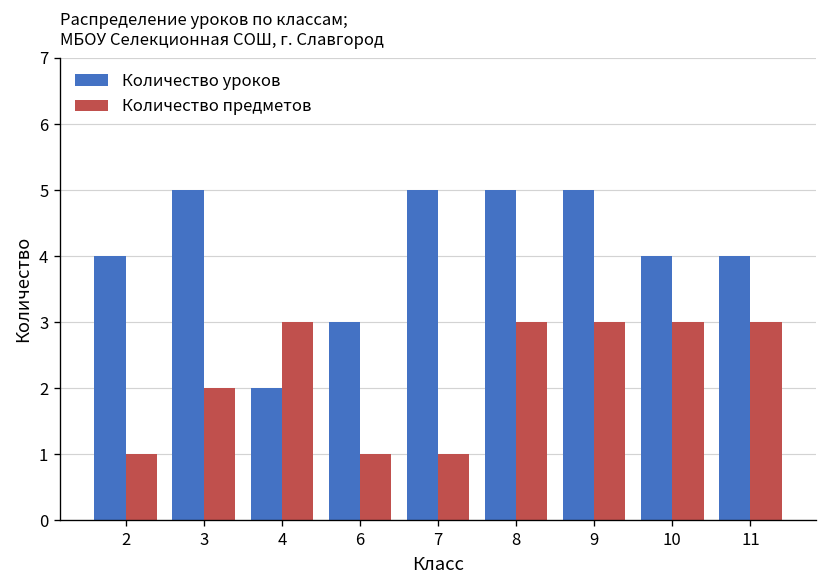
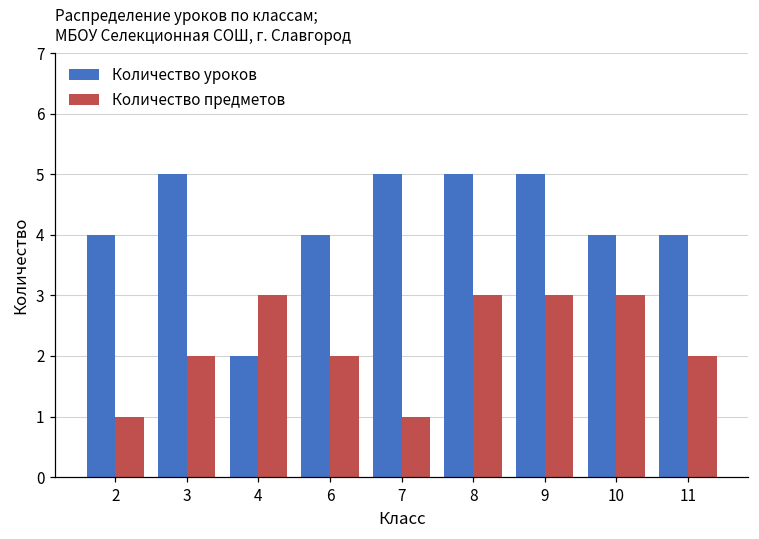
Количество уроков, 6: 3 -> 4
Количество предметов, 6: 1 -> 2
Количество предметов, 11: 3 -> 2
